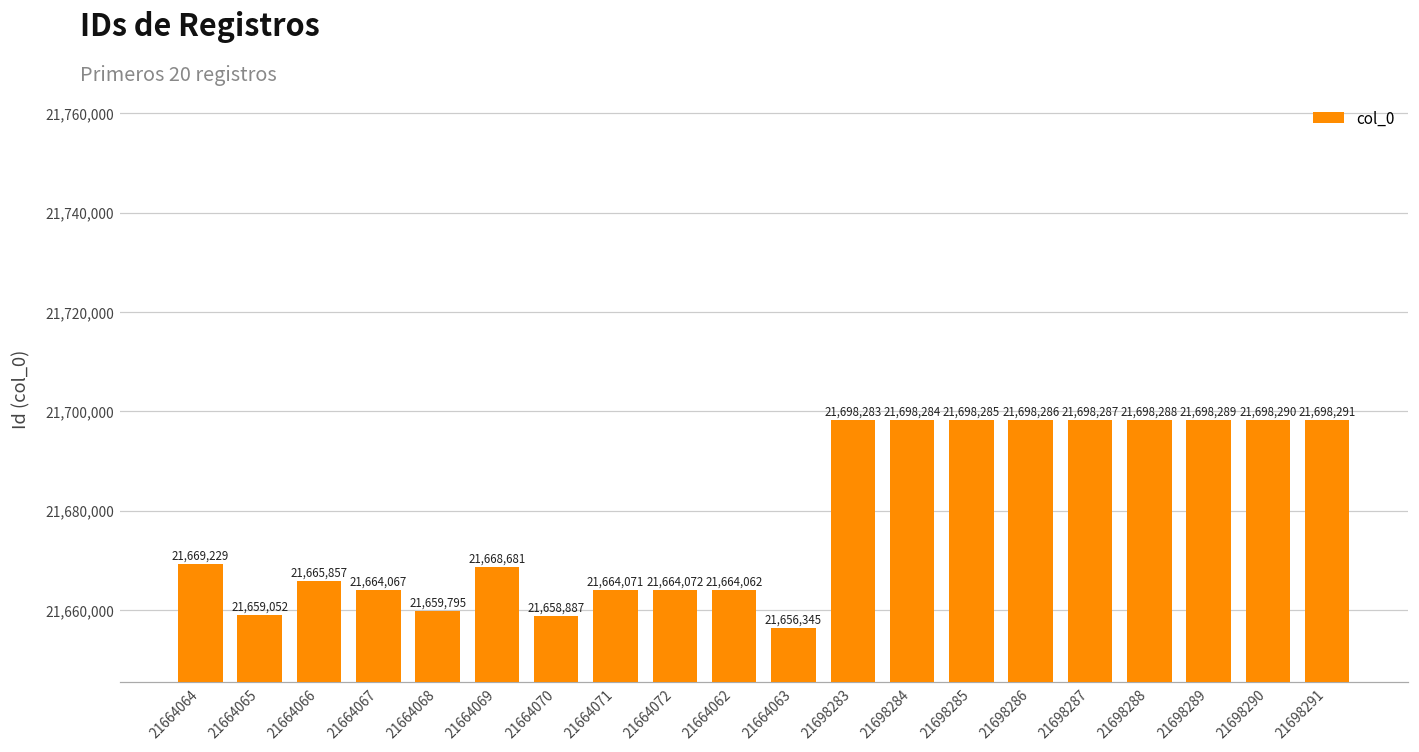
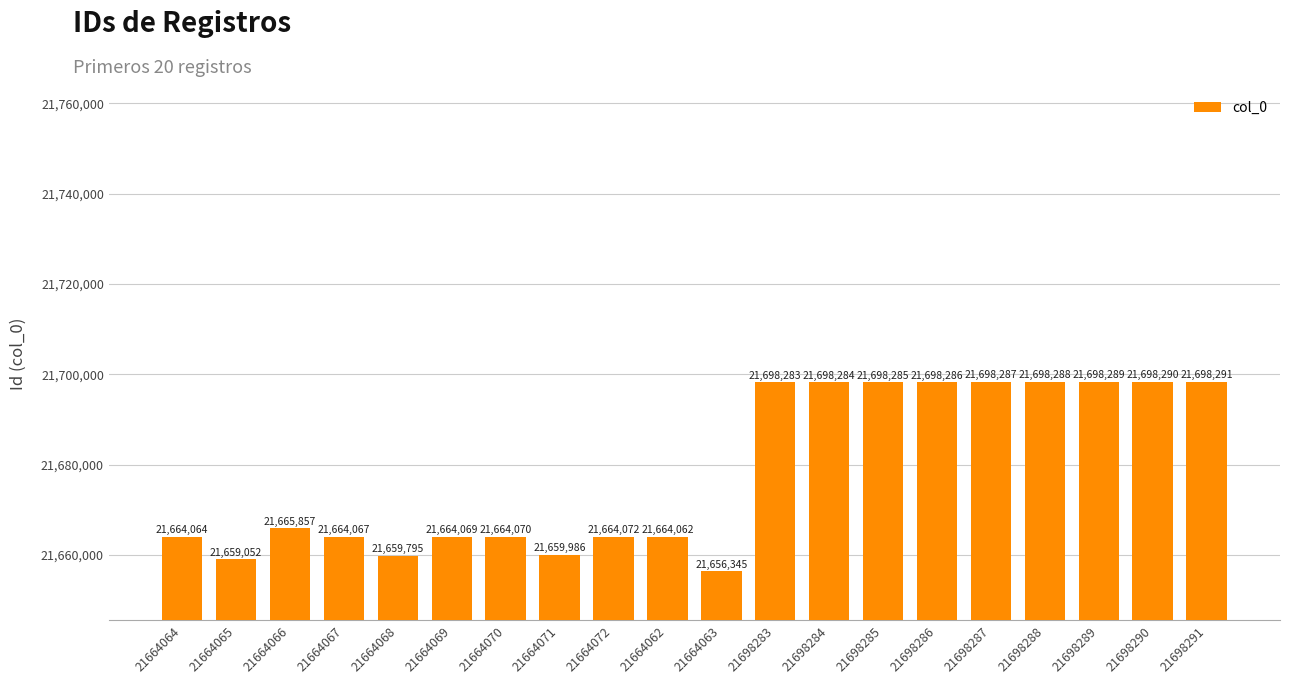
21664064: 21,669,229 -> 21,664,064
21664069: 21,668,681 -> 21,664,069
21664070: 21,658,887 -> 21,664,070
21664071: 21,664,071 -> 21,659,986
